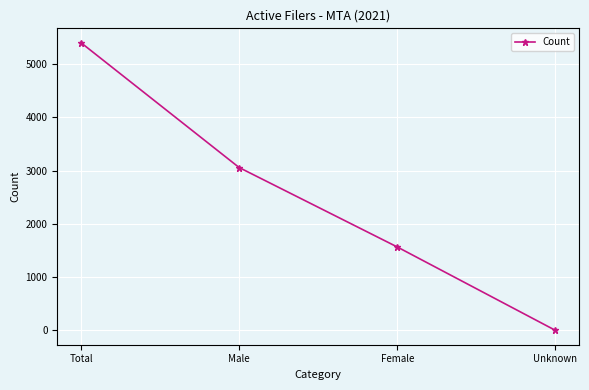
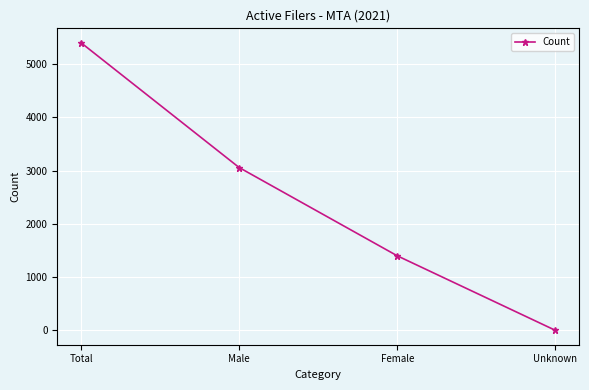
Female: 1600 -> 1400
